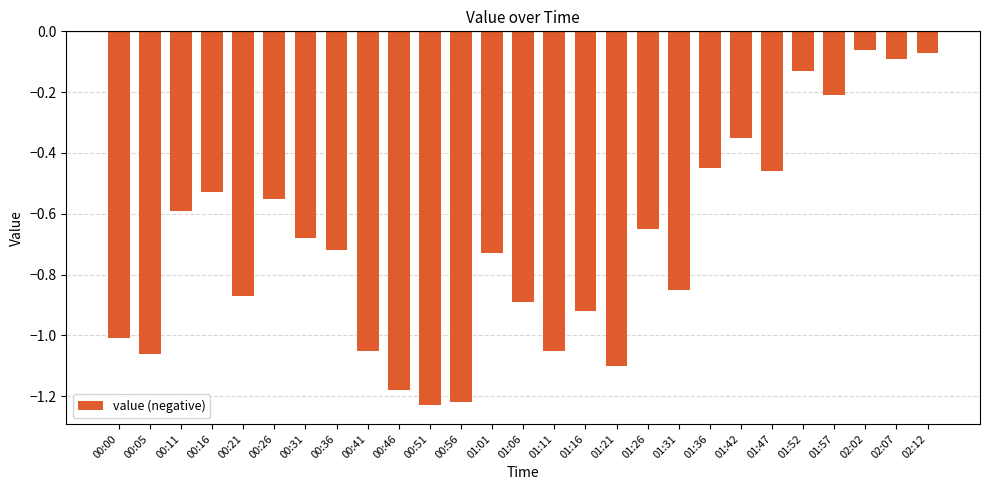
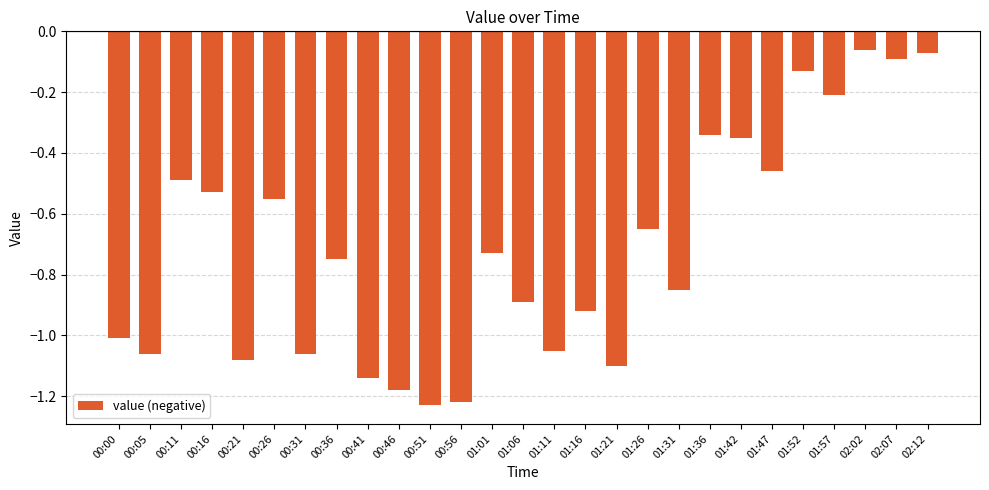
00:11: -0.59 -> -0.49
00:21: -0.87 -> -1.08
00:31: -0.68 -> -1.06
00:36: -0.72 -> -0.75
00:41: -1.05 -> -1.14
01:36: -0.45 -> -0.34
